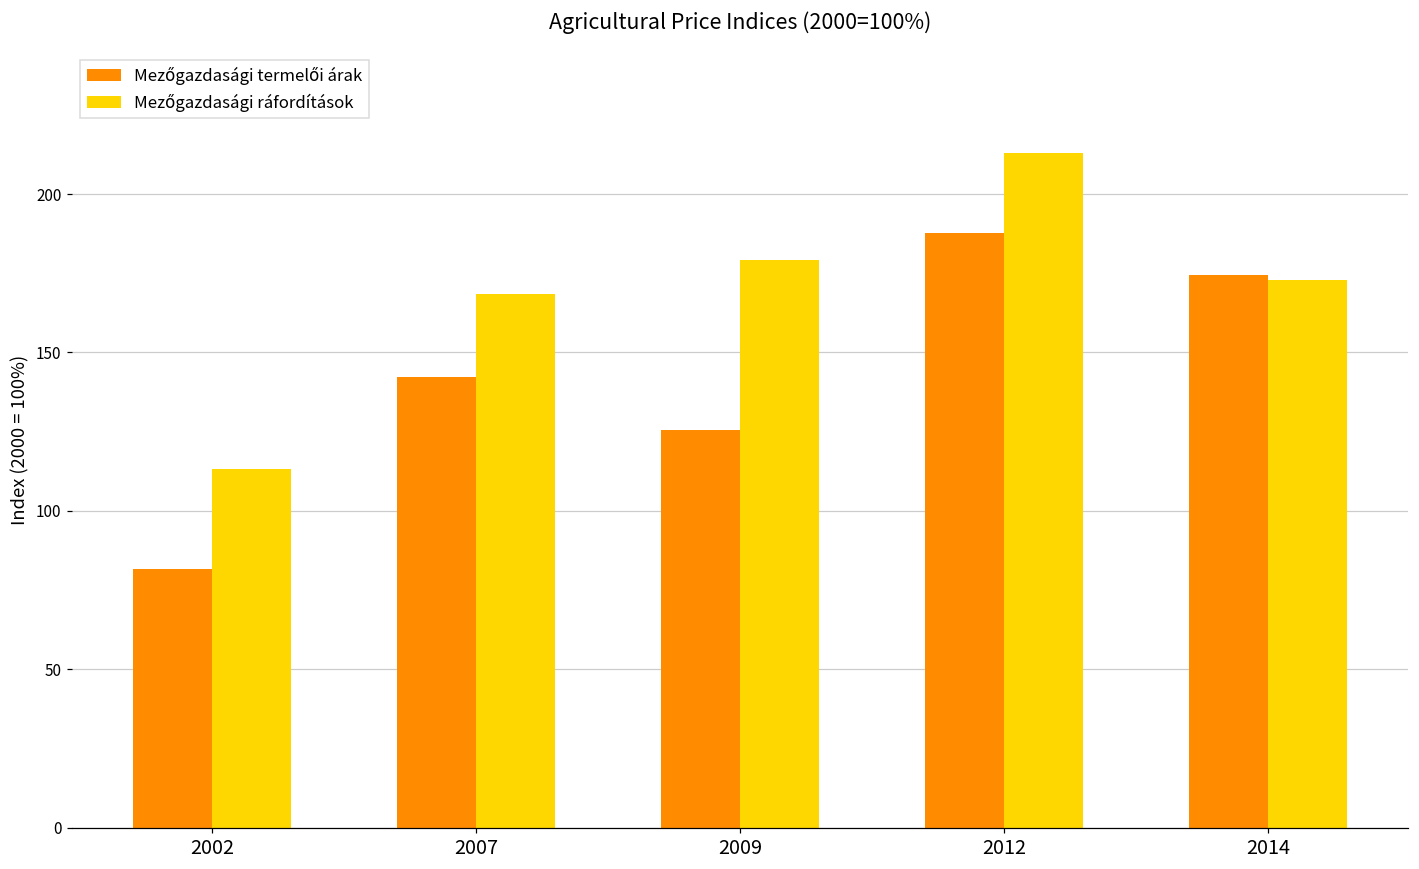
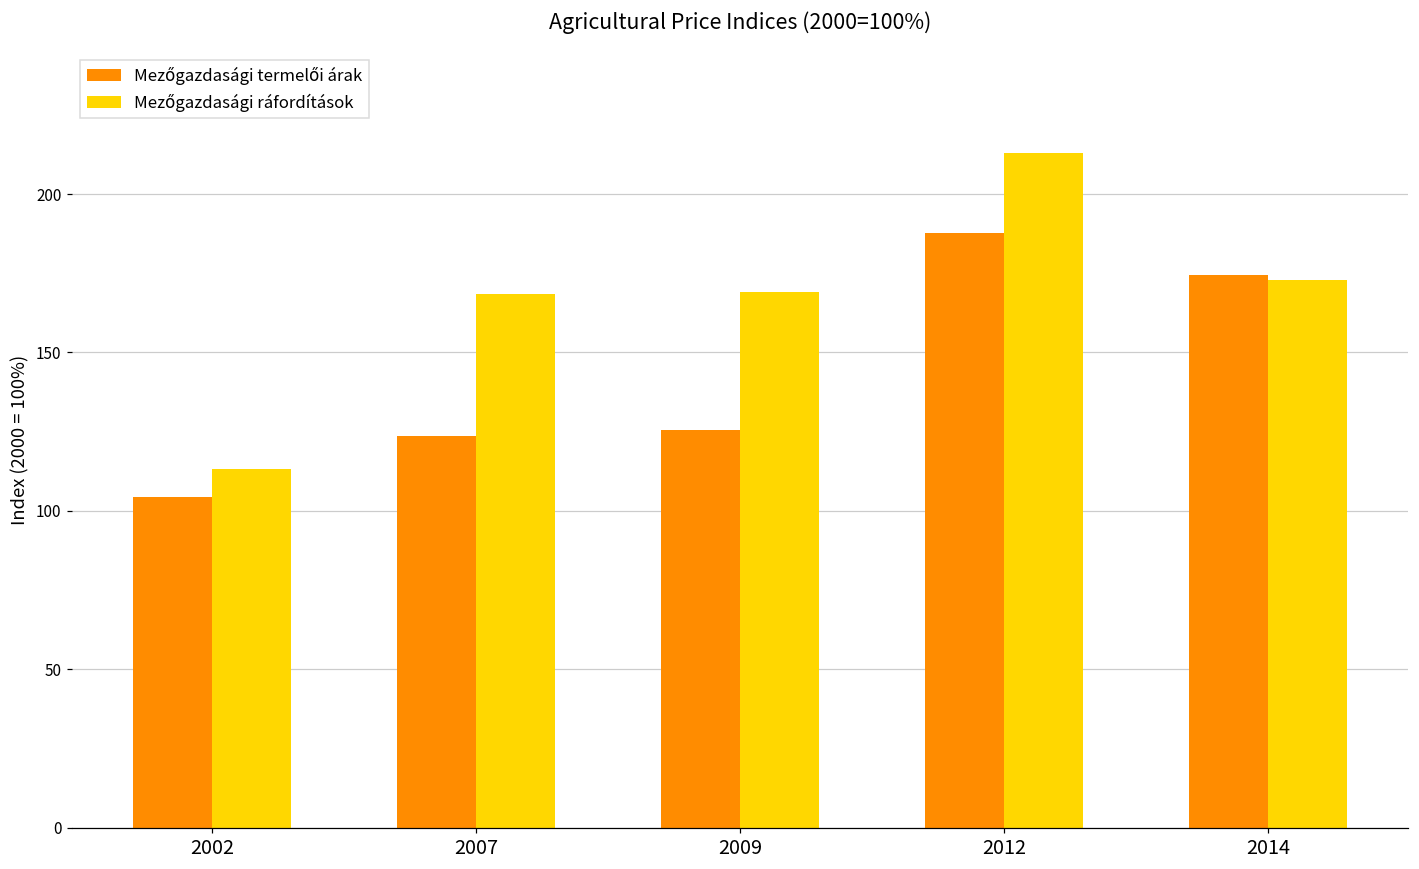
Mezőgazdasági termelői árak, 2002: 82 -> 104
Mezőgazdasági termelői árak, 2007: 142 -> 124
Mezőgazdasági ráfordítások, 2009: 179 -> 169
